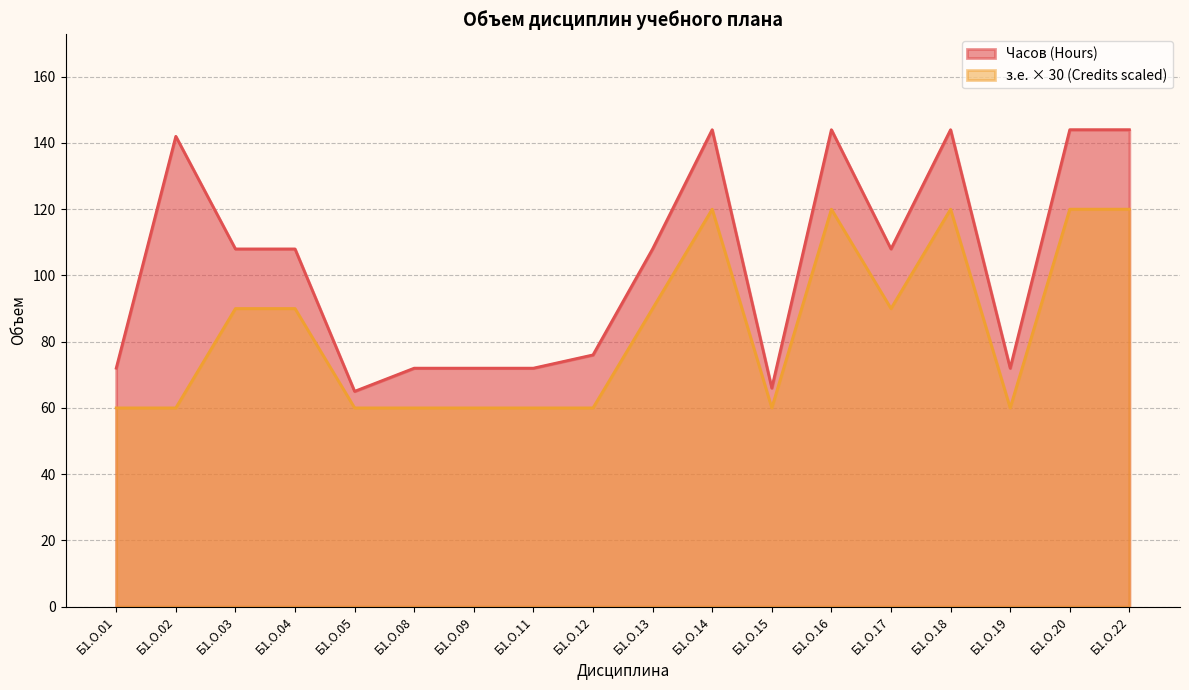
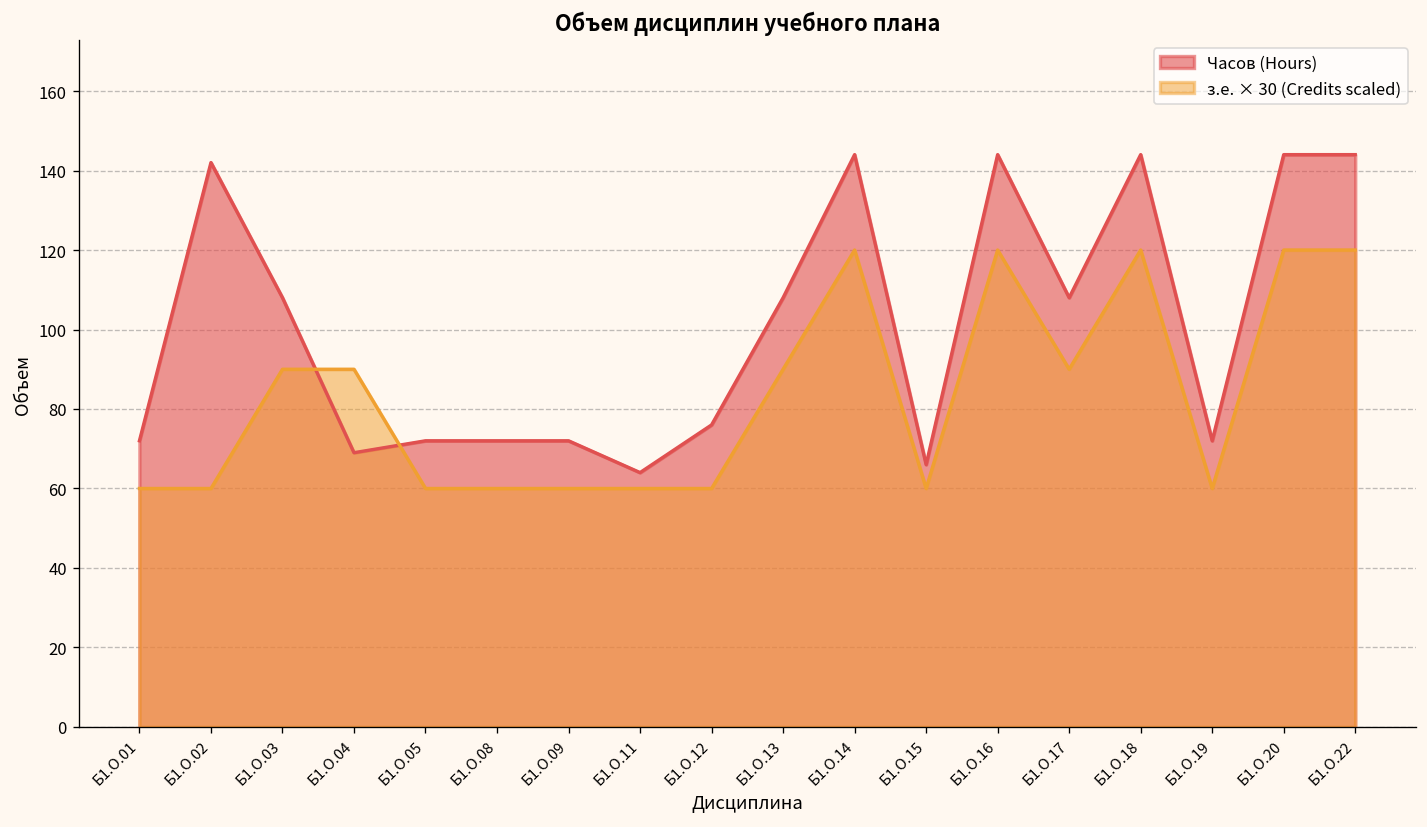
Часов (Hours), Б1.О.04: 108 -> 69
Часов (Hours), Б1.О.05: 65 -> 72
Часов (Hours), Б1.О.11: 72 -> 64
